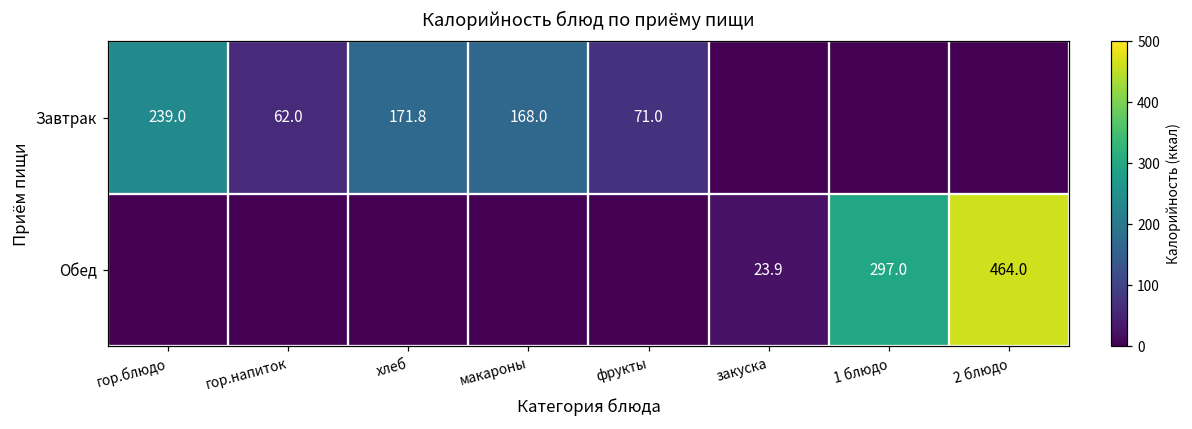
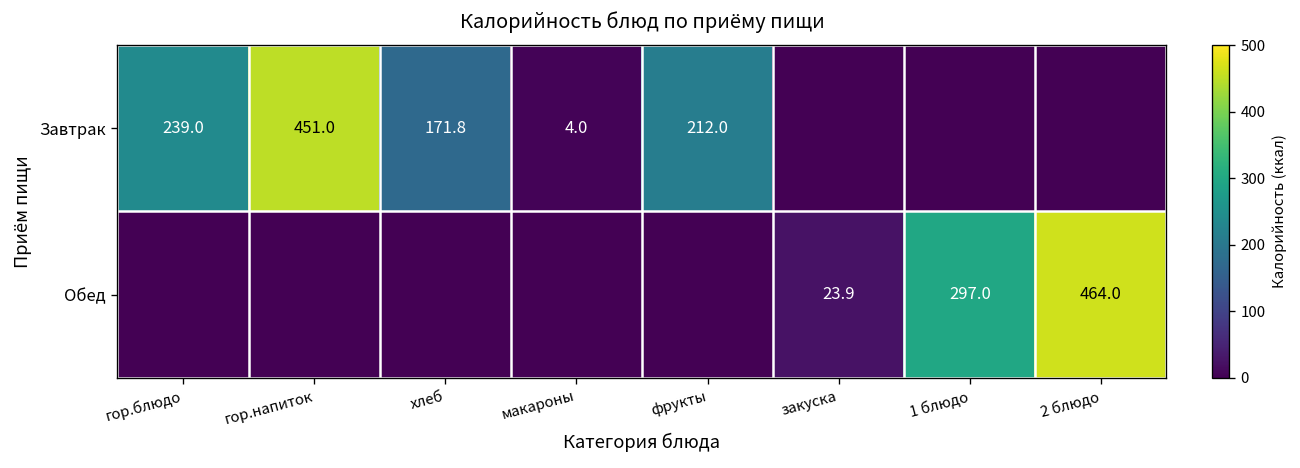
Завтрак, гор.напиток: 62.0 -> 451.0
Завтрак, макароны: 168.0 -> 4.0
Завтрак, фрукты: 71.0 -> 212.0
